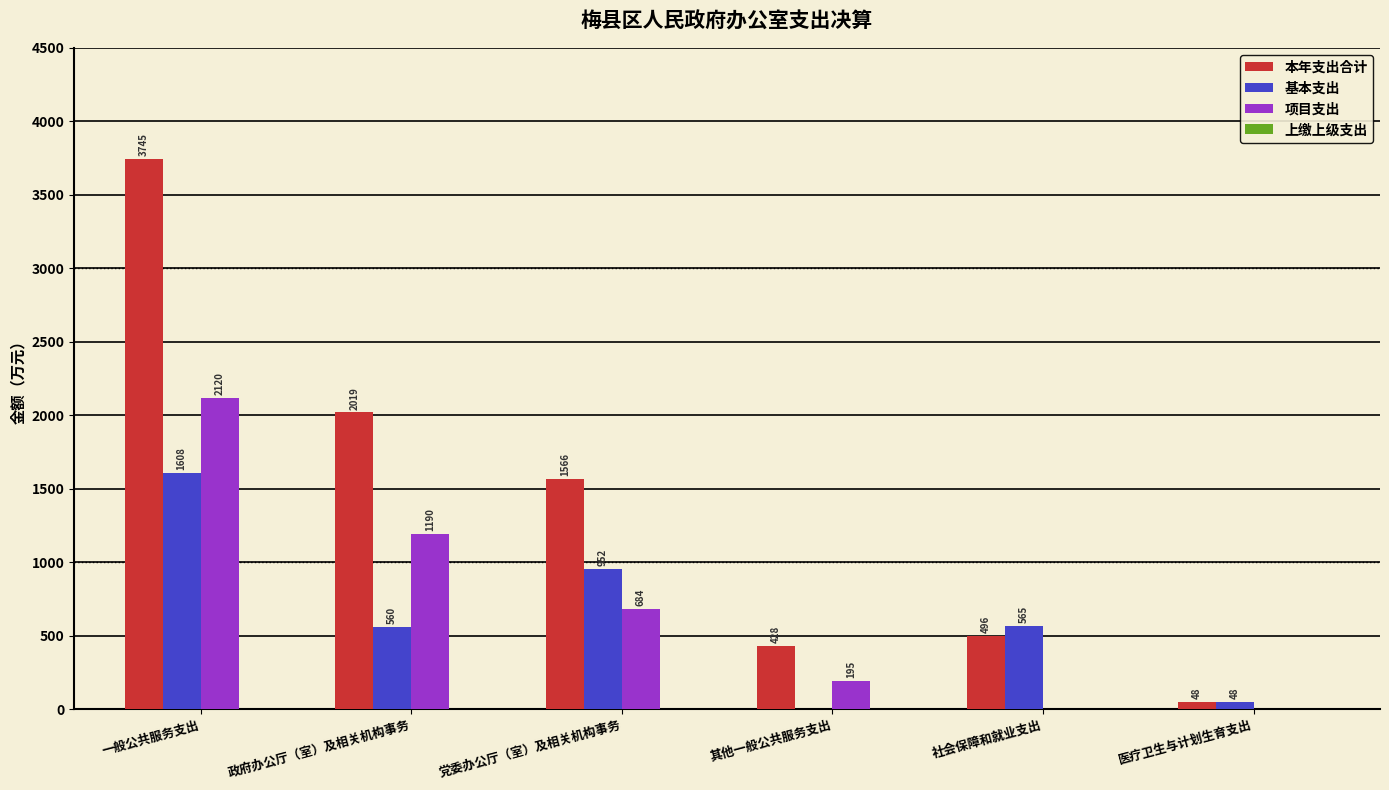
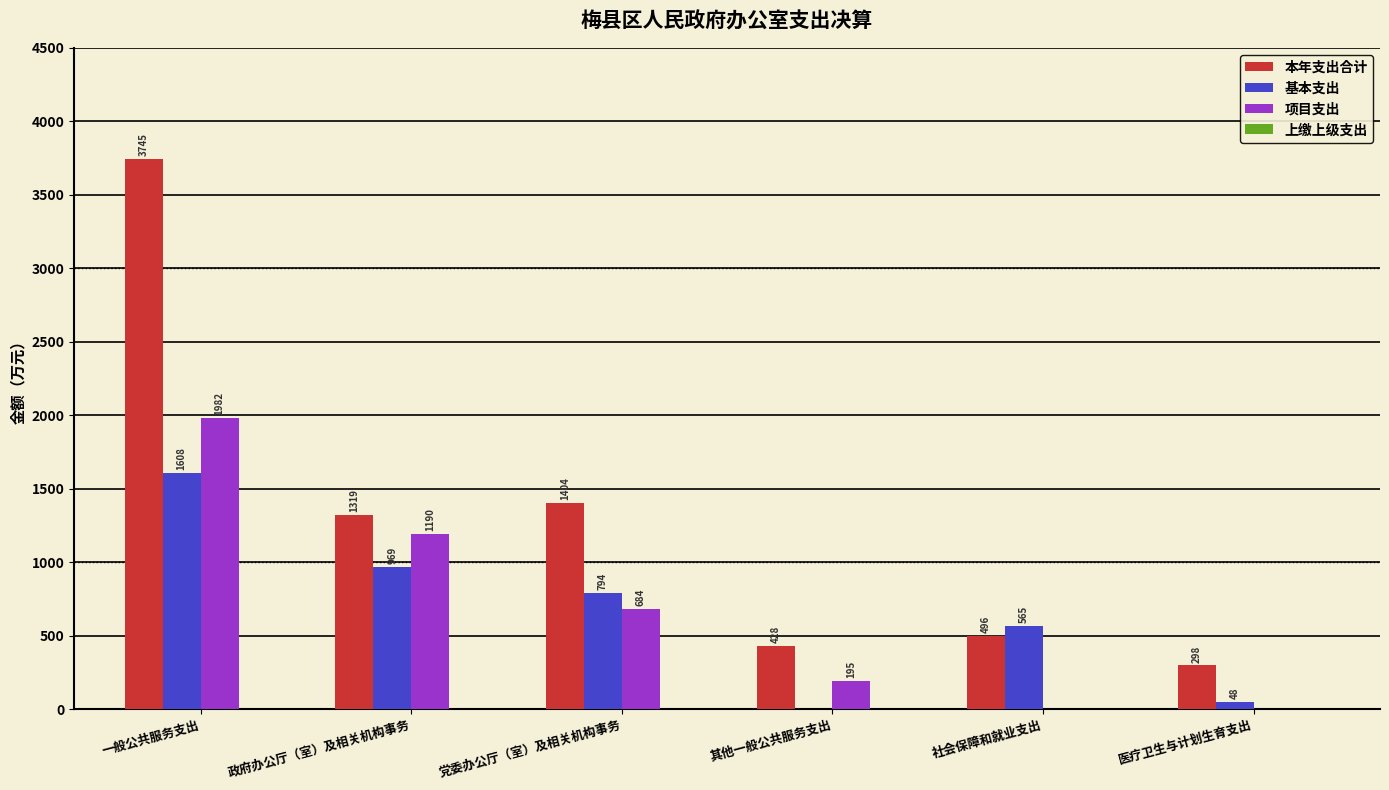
项目支出, 一般公共服务支出: 2120 -> 1982
本年支出合计, 政府办公厅（室）及相关机构事务: 2019 -> 1319
基本支出, 政府办公厅（室）及相关机构事务: 560 -> 969
本年支出合计, 党委办公厅（室）及相关机构事务: 1566 -> 1404
基本支出, 党委办公厅（室）及相关机构事务: 952 -> 794
本年支出合计, 医疗卫生与计划生育支出: 48 -> 298
